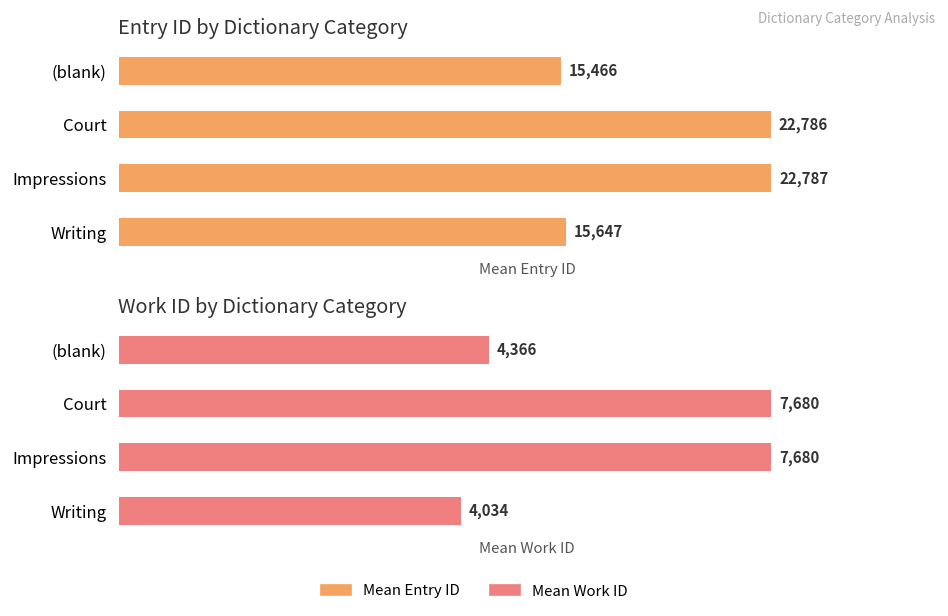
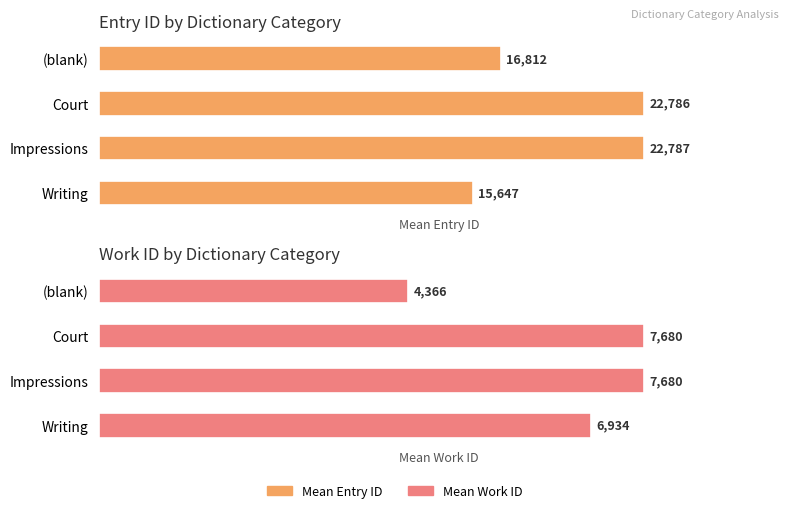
Entry ID by Dictionary Category, (blank): 15,466 -> 16,812
Work ID by Dictionary Category, Writing: 4,034 -> 6,934
